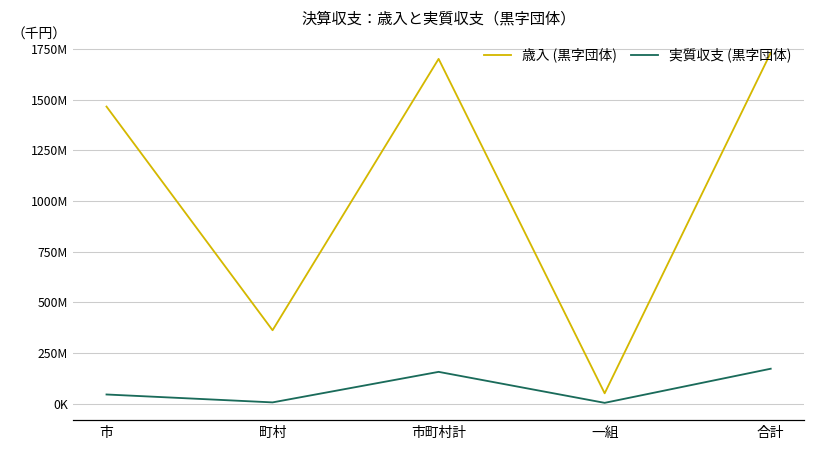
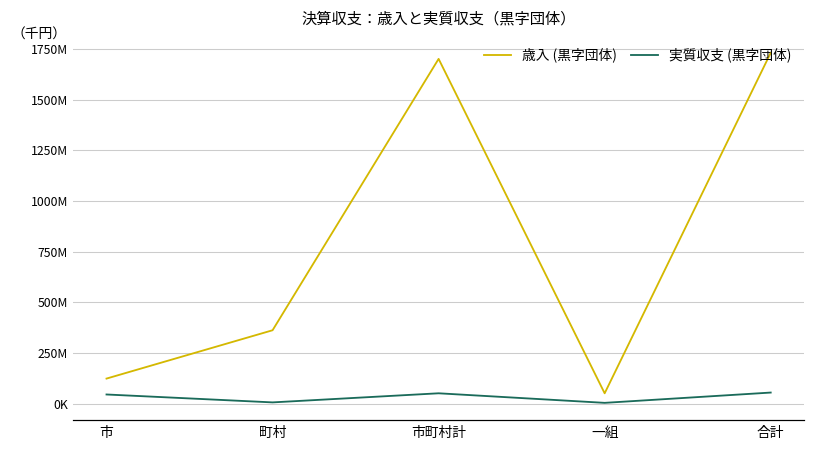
歳入 (黒字団体), 市: 1470000000 -> 120000000
実質収支 (黒字団体), 市町村計: 160000000 -> 50000000
実質収支 (黒字団体), 合計: 170000000 -> 50000000
